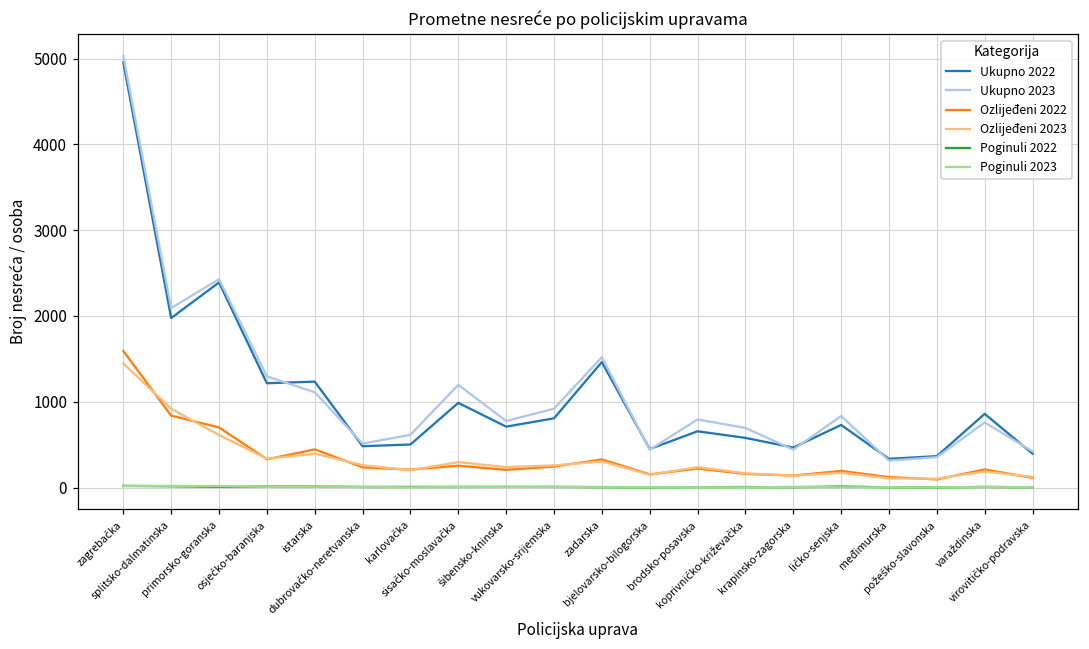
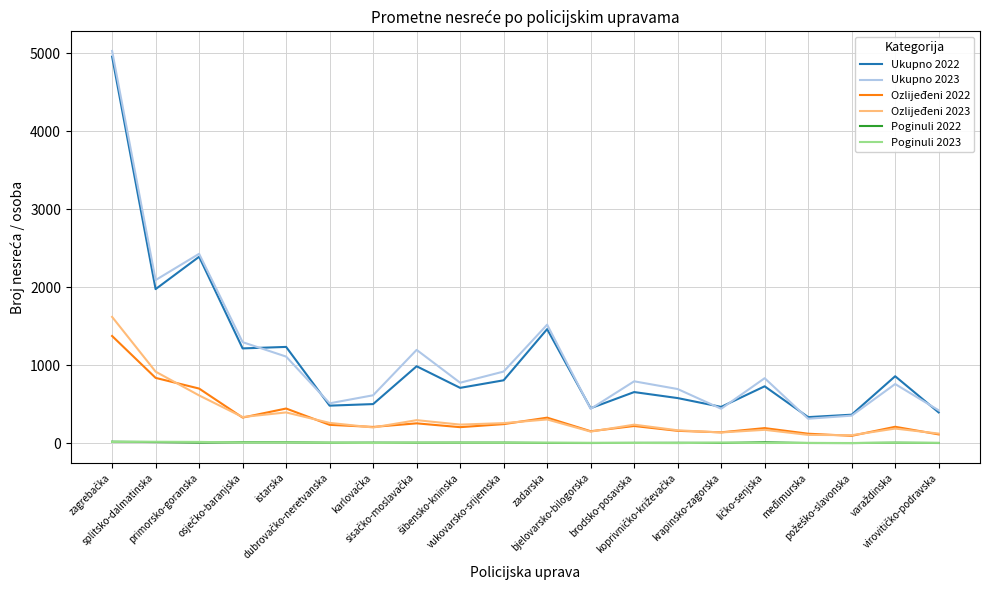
Ozlijeđeni 2022, zagrebačka: 1600 -> 1400
Ozlijeđeni 2023, zagrebačka: 1400 -> 1600
